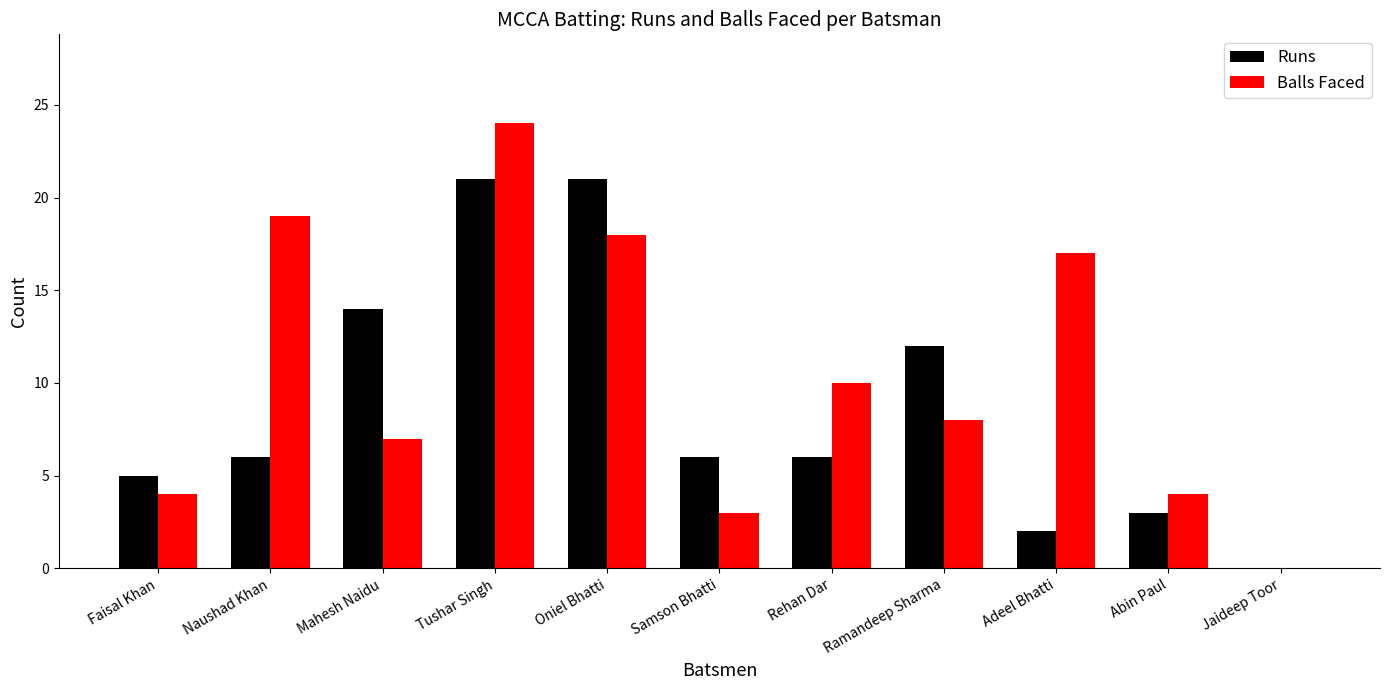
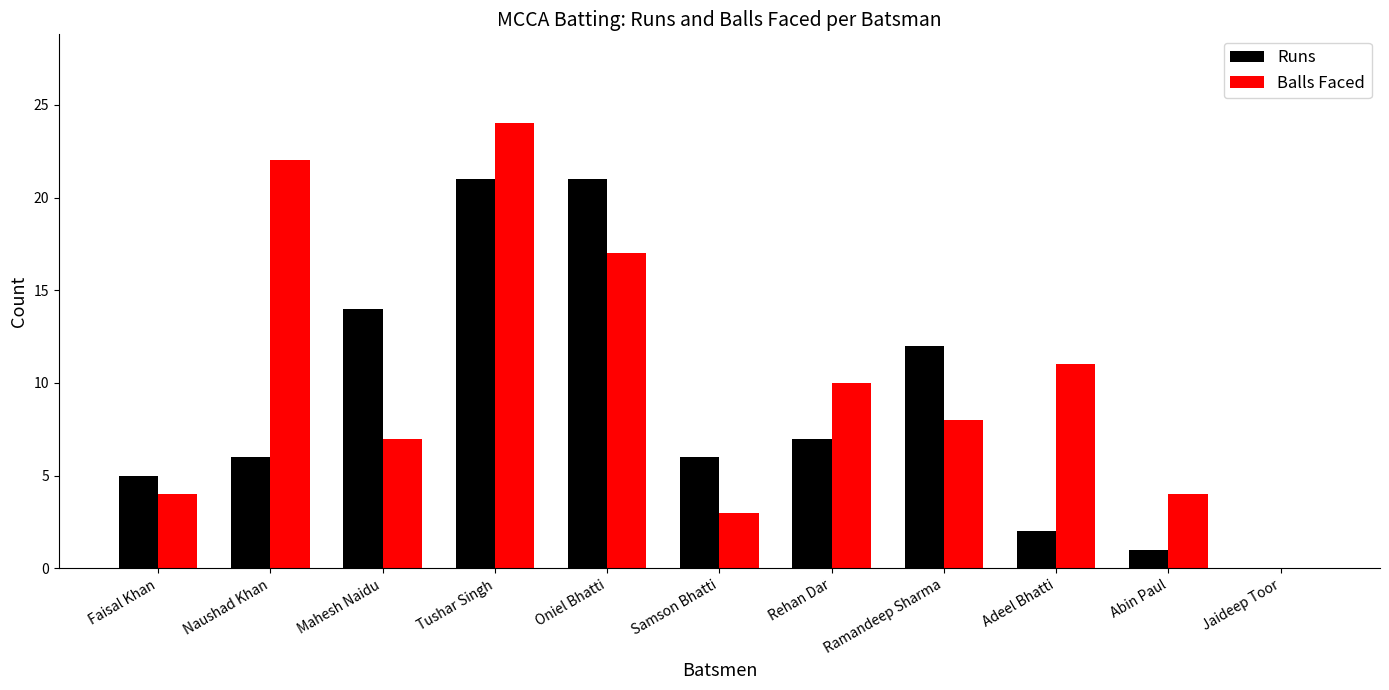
Balls Faced, Naushad Khan: 19 -> 22
Balls Faced, Oniel Bhatti: 18 -> 17
Runs, Rehan Dar: 6 -> 7
Balls Faced, Adeel Bhatti: 17 -> 11
Runs, Abin Paul: 3 -> 1
